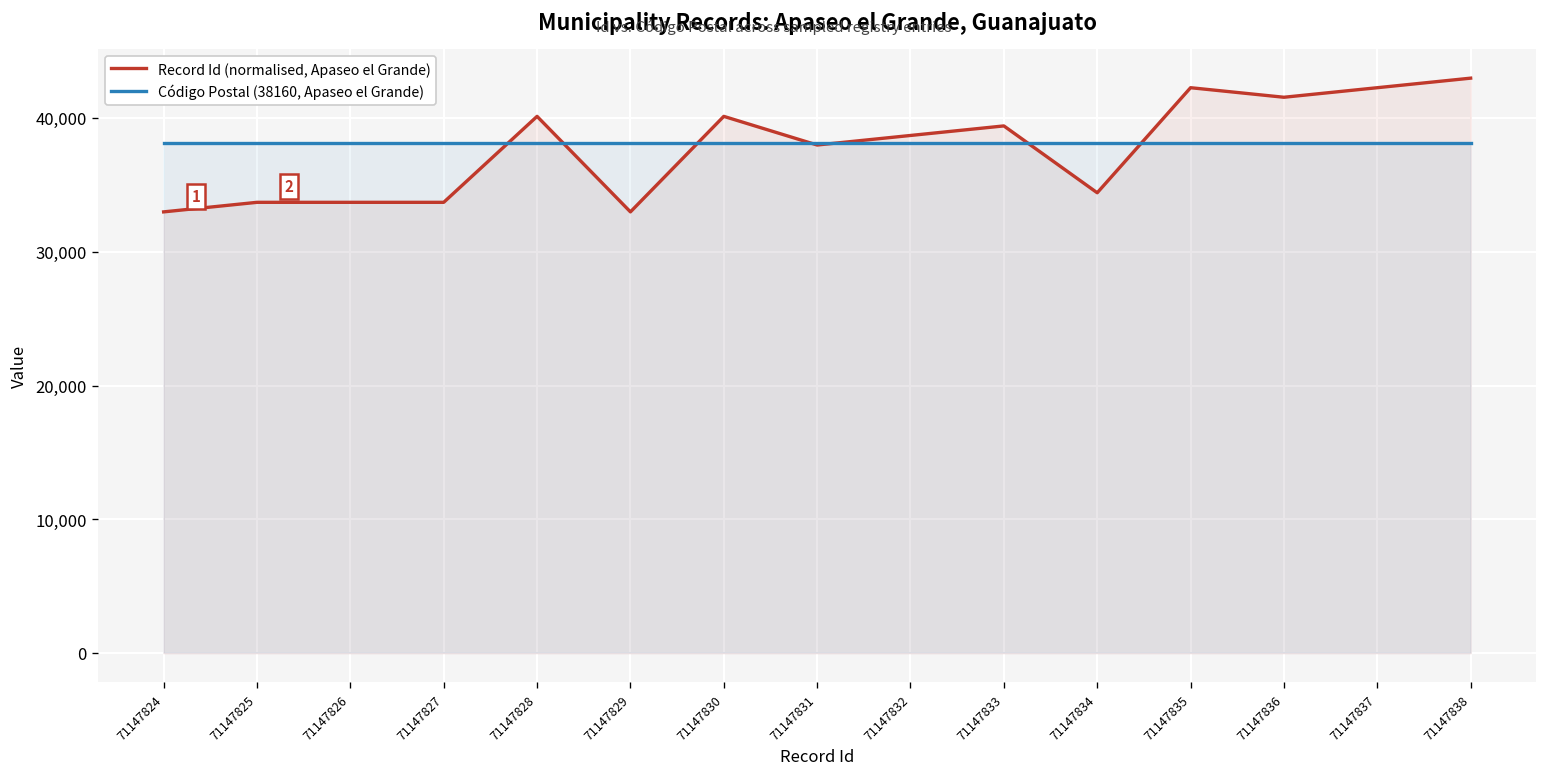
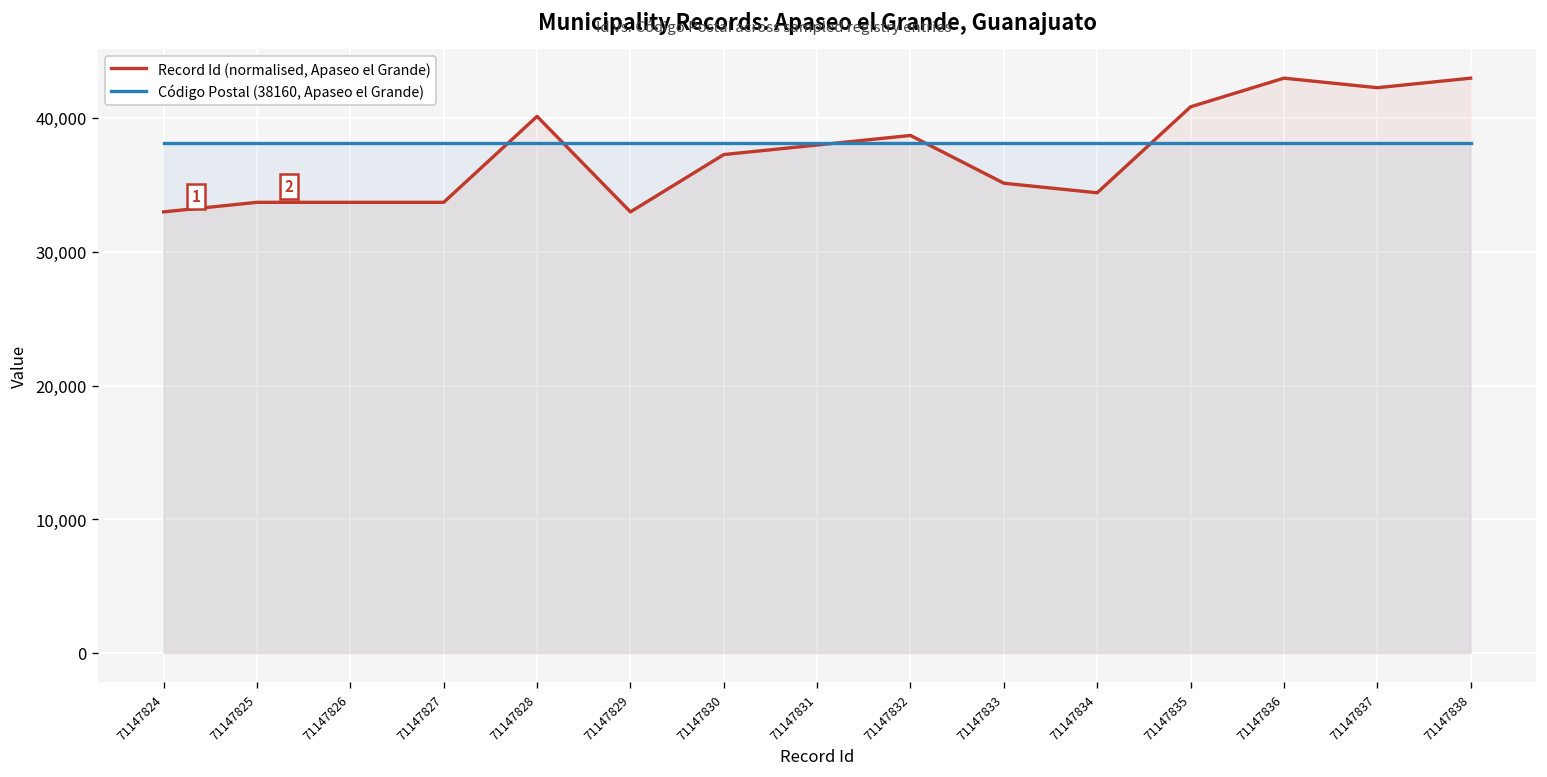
Record Id (normalised, Apaseo el Grande), 71147830: 40,100 -> 37,300
Record Id (normalised, Apaseo el Grande), 71147833: 39,400 -> 35,100
Record Id (normalised, Apaseo el Grande), 71147835: 42,300 -> 40,900
Record Id (normalised, Apaseo el Grande), 71147836: 41,600 -> 43,000
